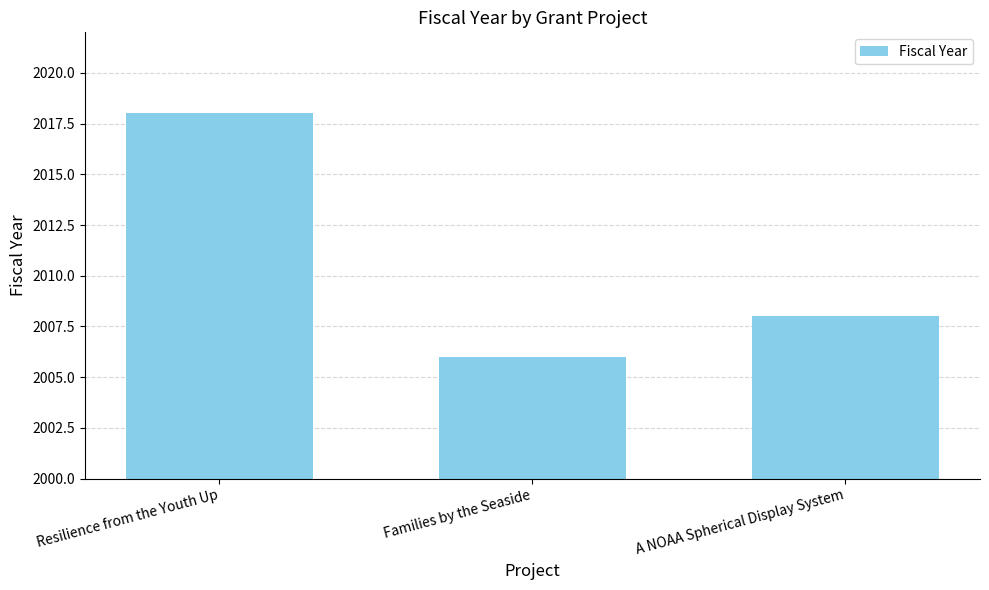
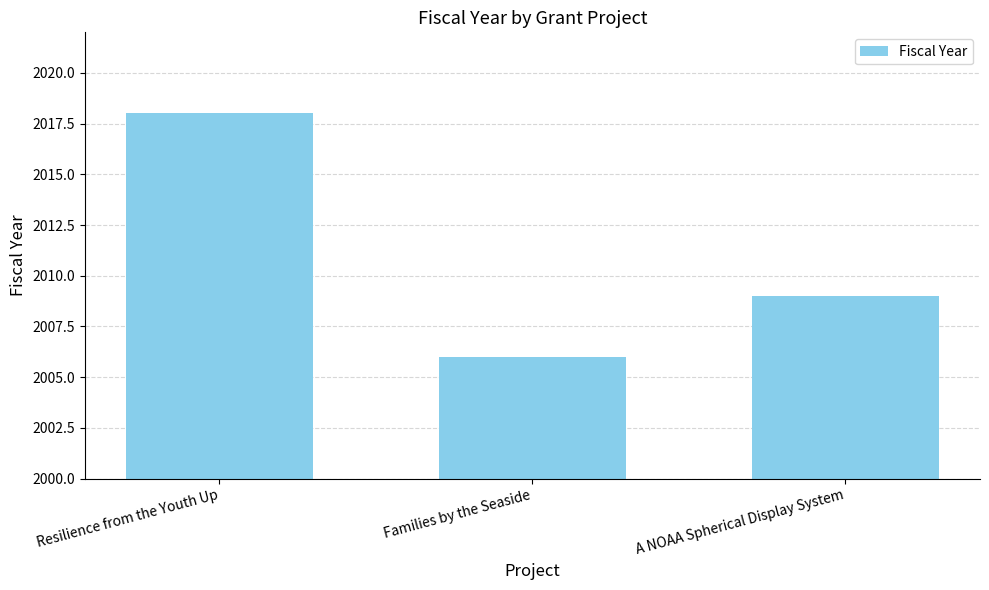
A NOAA Spherical Display System: 2008 -> 2009
